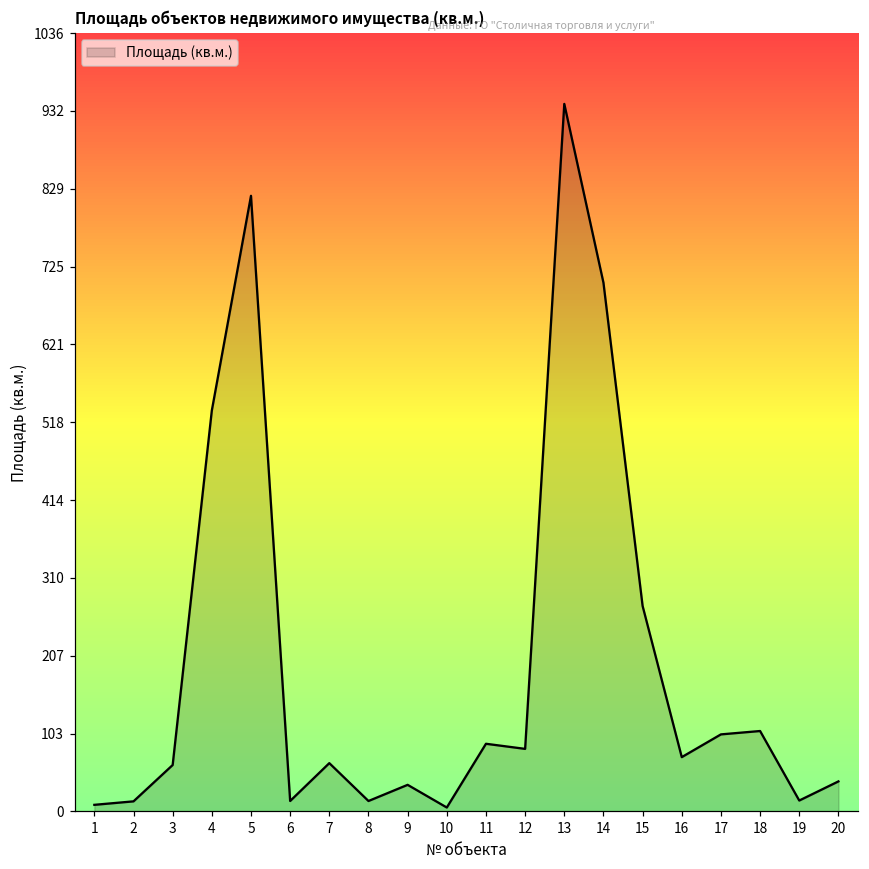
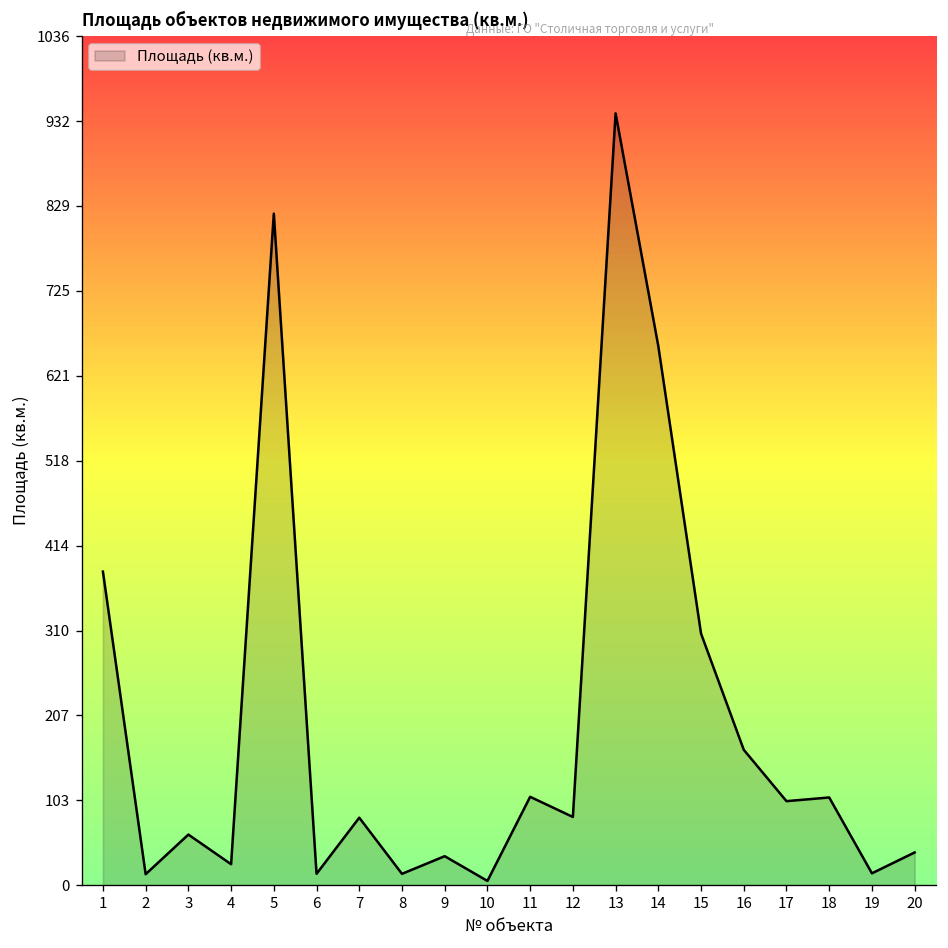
1: 10 -> 380
4: 530 -> 30
7: 60 -> 80
11: 90 -> 110
14: 700 -> 660
15: 270 -> 310
16: 70 -> 170
